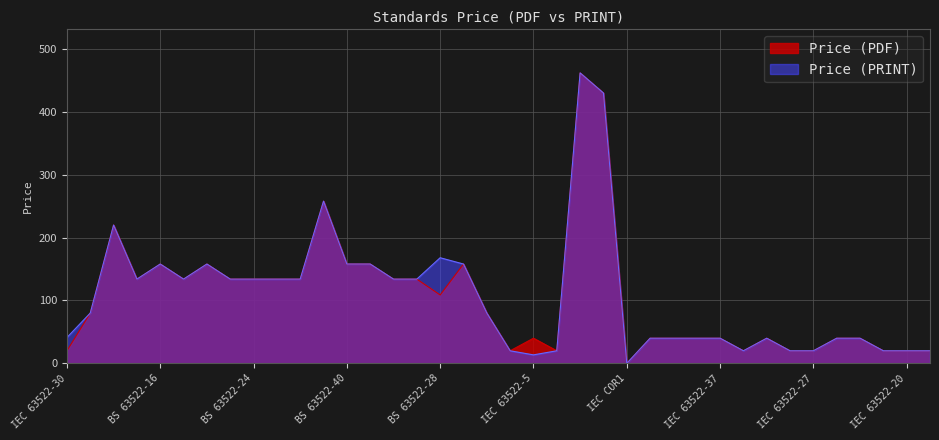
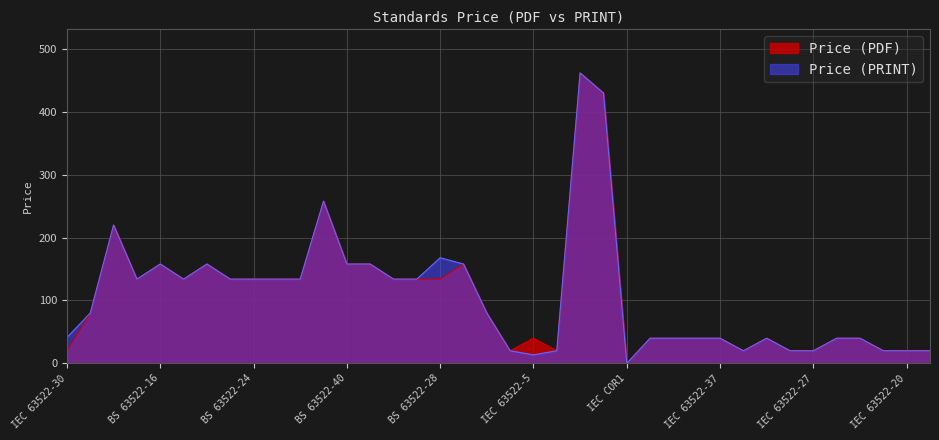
Price (PDF), BS 63522-28: 110 -> 130
